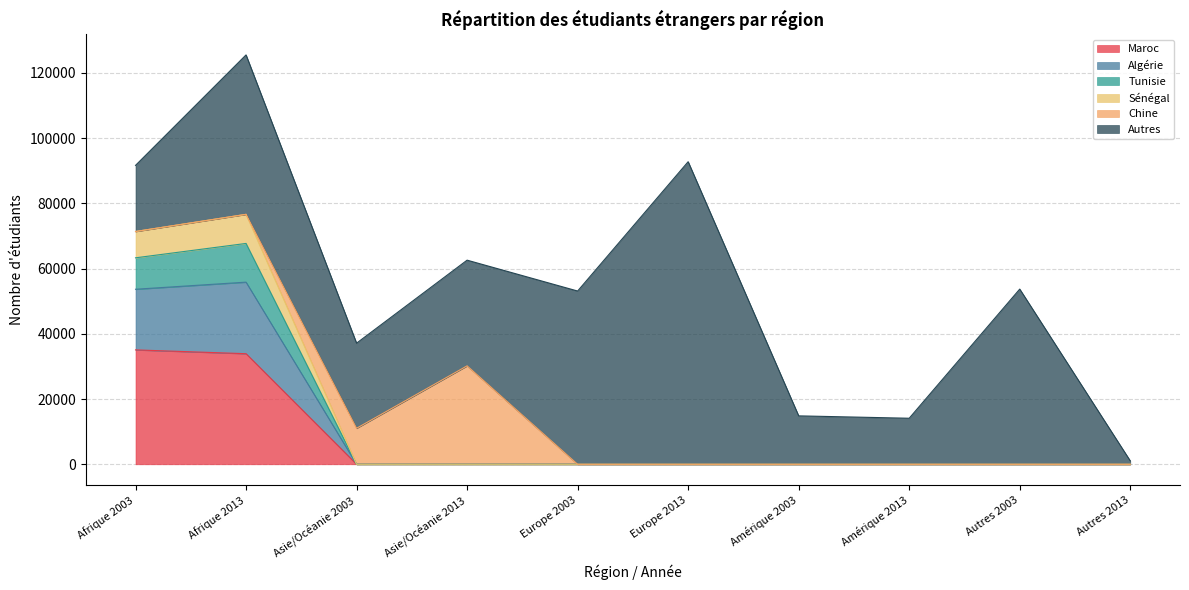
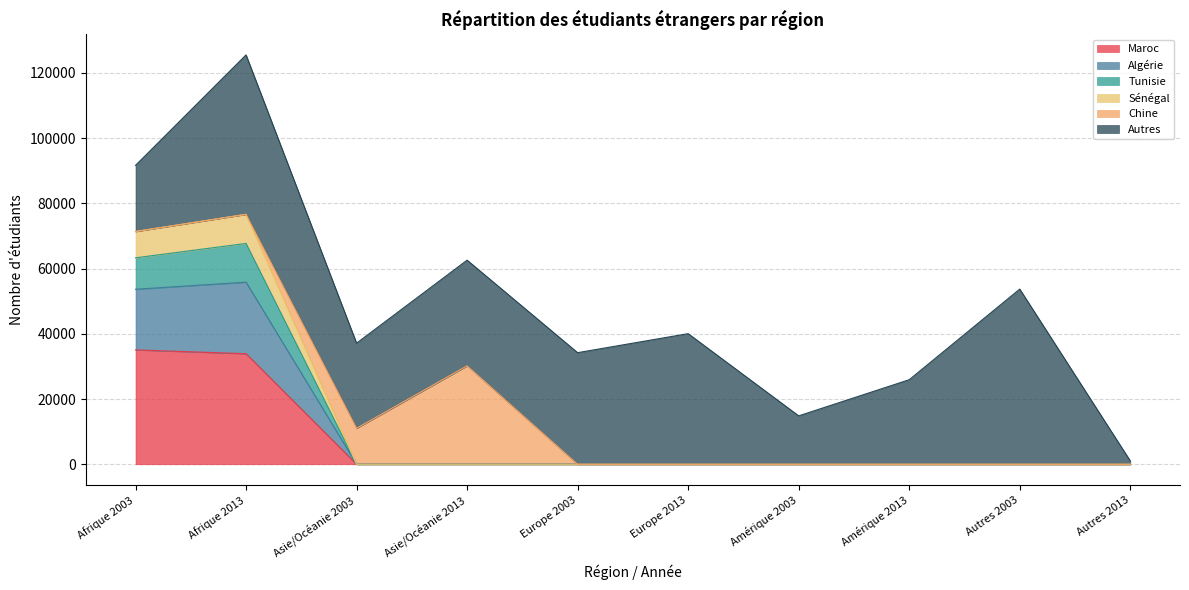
Autres, Europe 2003: 53000 -> 34000
Autres, Europe 2013: 93000 -> 40000
Autres, Amérique 2013: 14000 -> 26000
